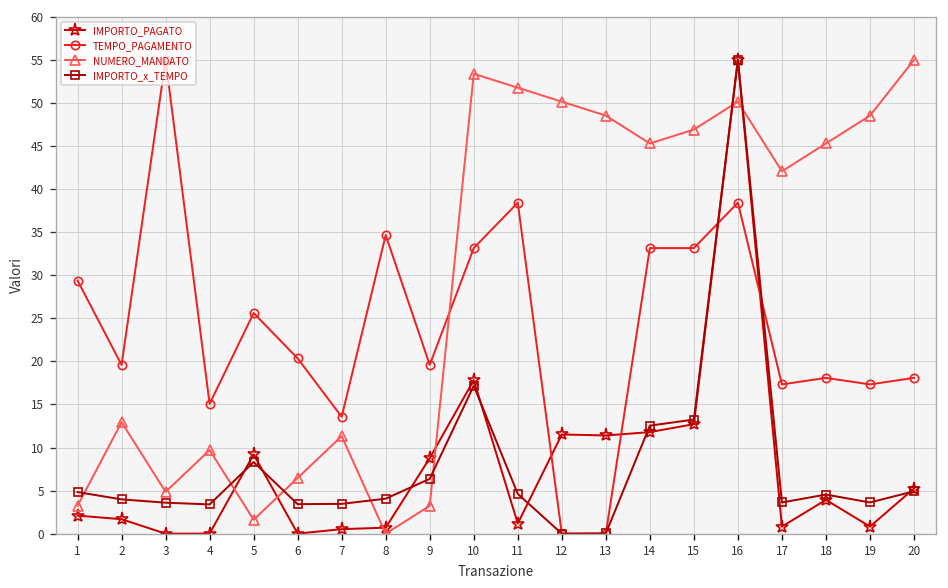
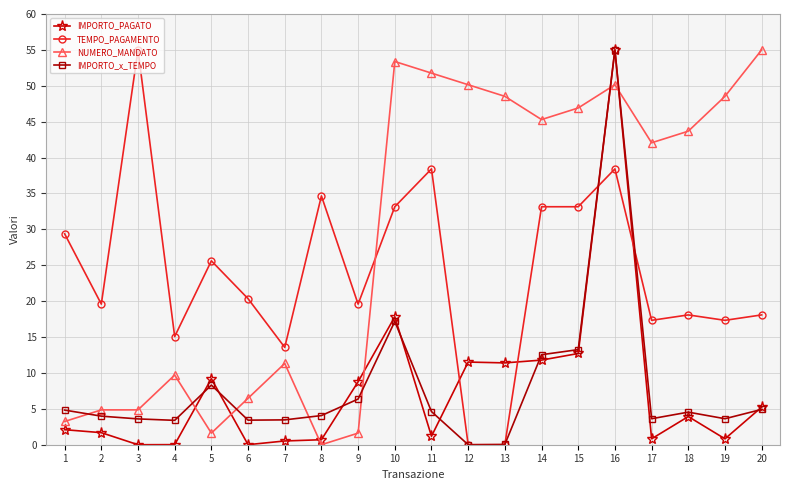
NUMERO_MANDATO, 2: 13 -> 5
NUMERO_MANDATO, 9: 3 -> 2
NUMERO_MANDATO, 18: 45 -> 44
